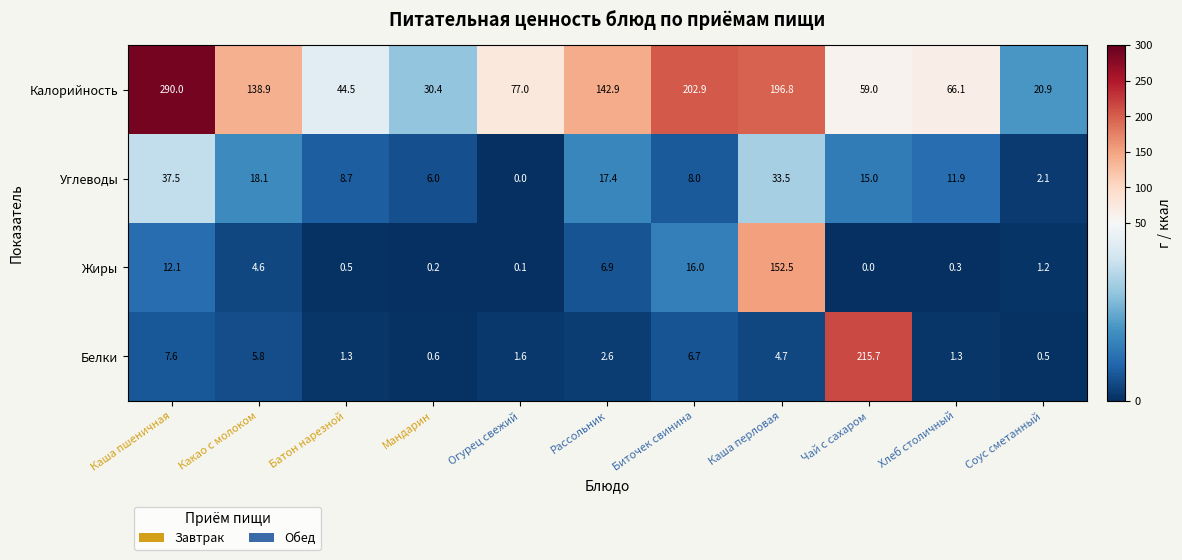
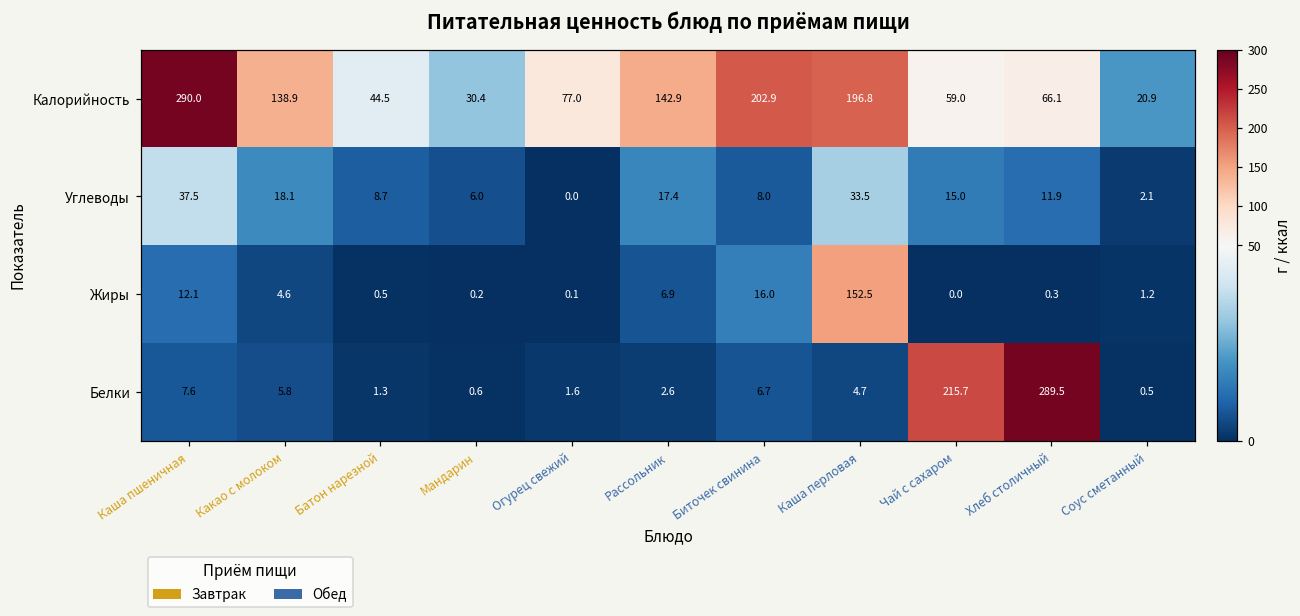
Белки, Хлеб столичный: 1.3 -> 289.5
